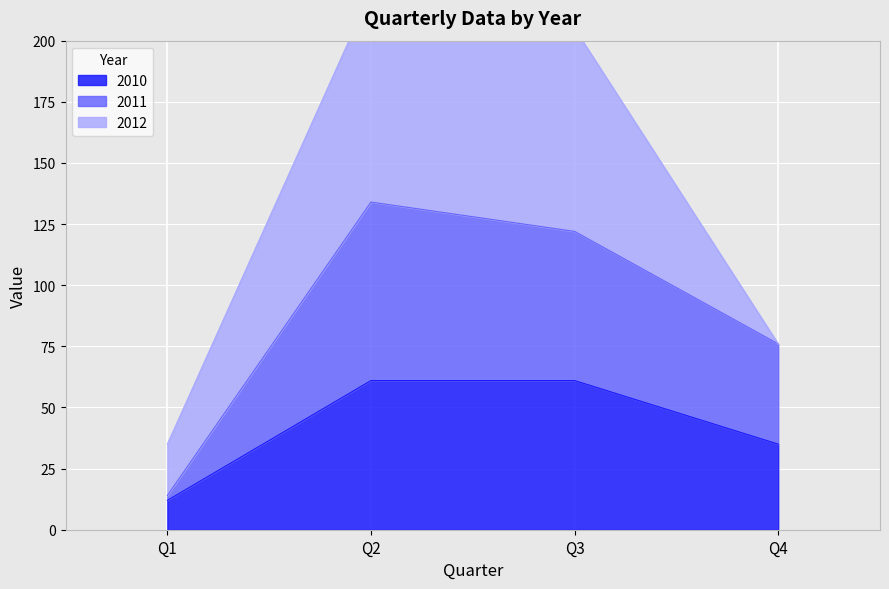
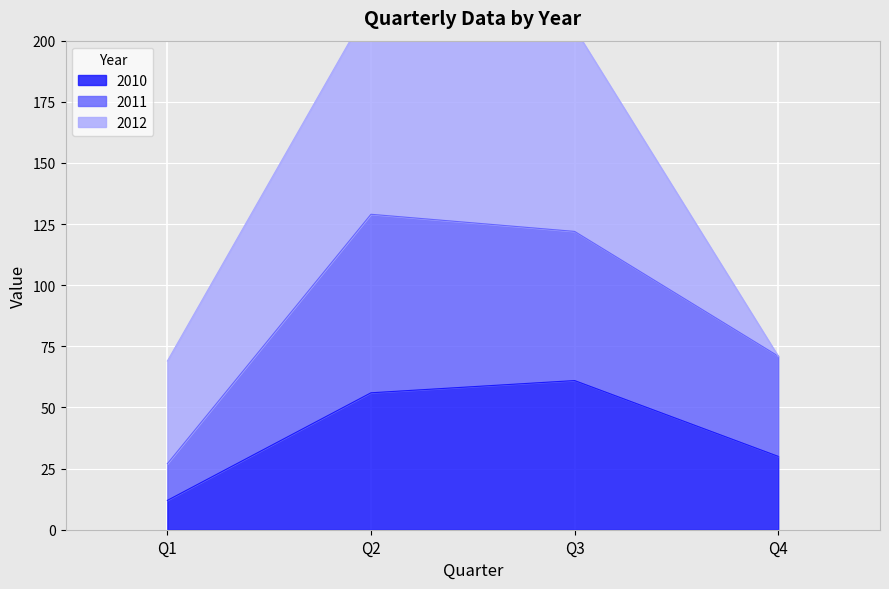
2011, Q1: 2 -> 15
2012, Q1: 21 -> 42
2010, Q2: 61 -> 56
2010, Q4: 35 -> 30
